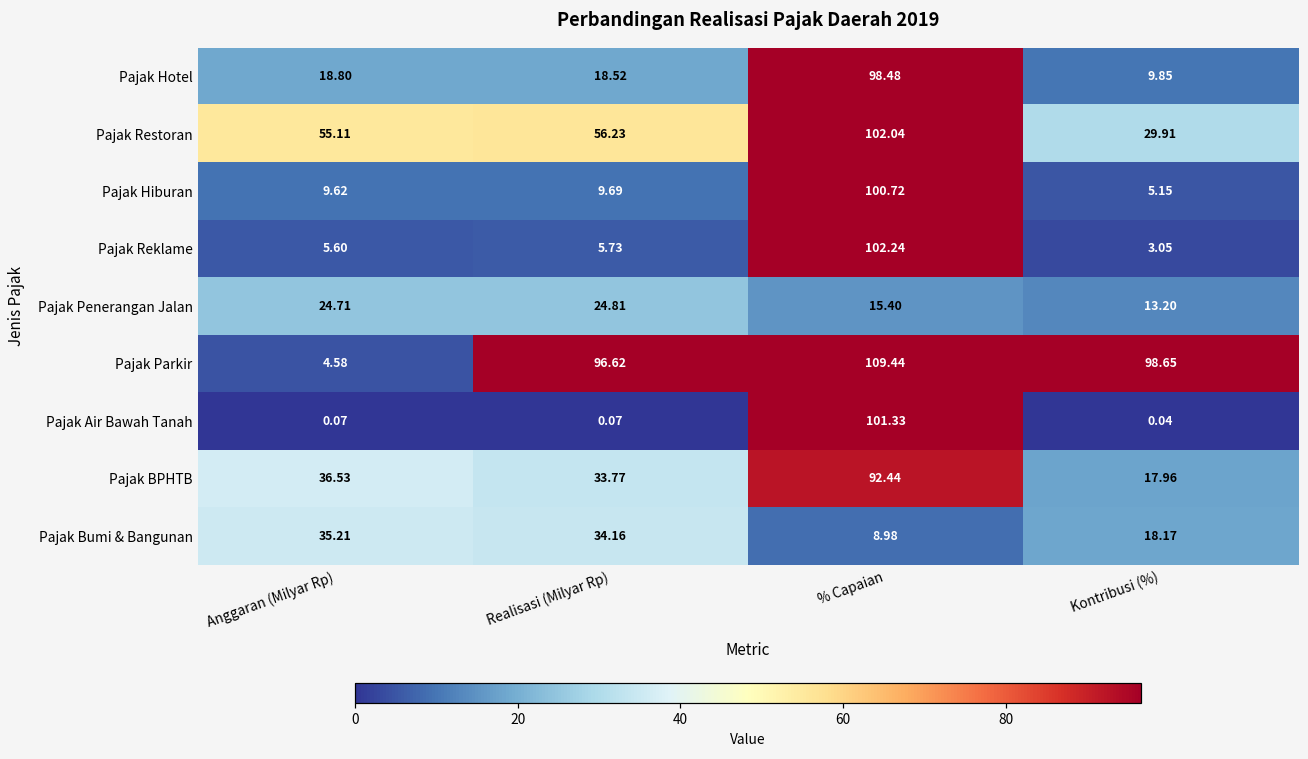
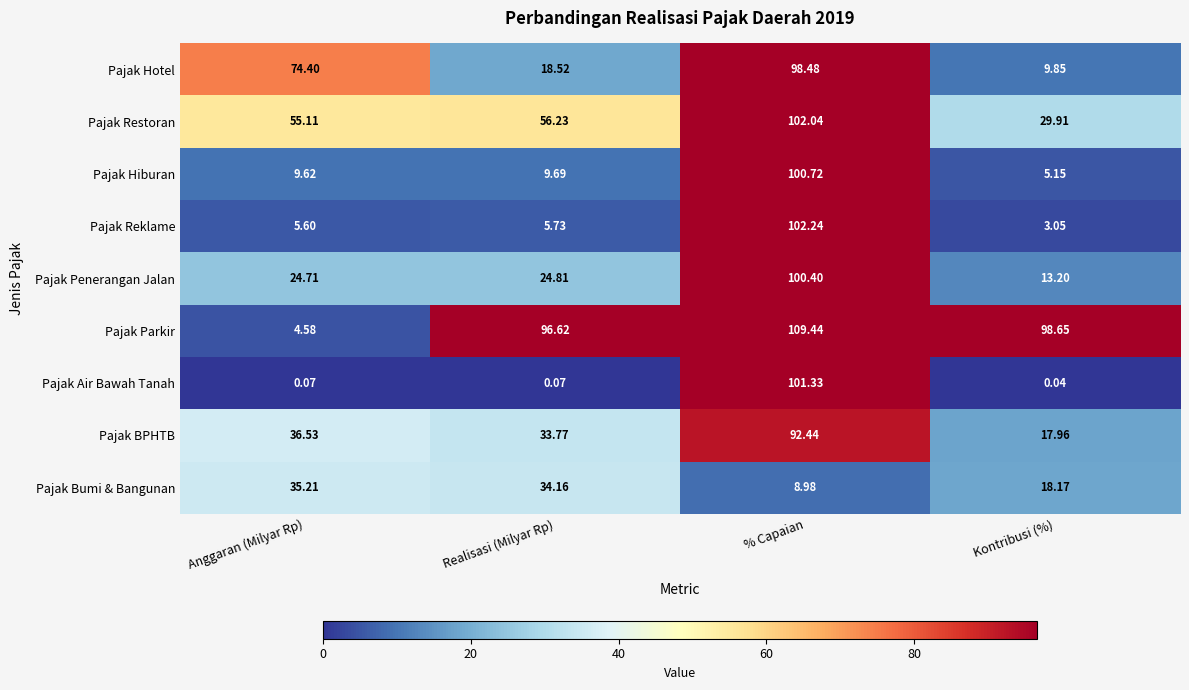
Pajak Hotel, Anggaran (Milyar Rp): 18.80 -> 74.40
Pajak Penerangan Jalan, % Capaian: 15.40 -> 100.40
